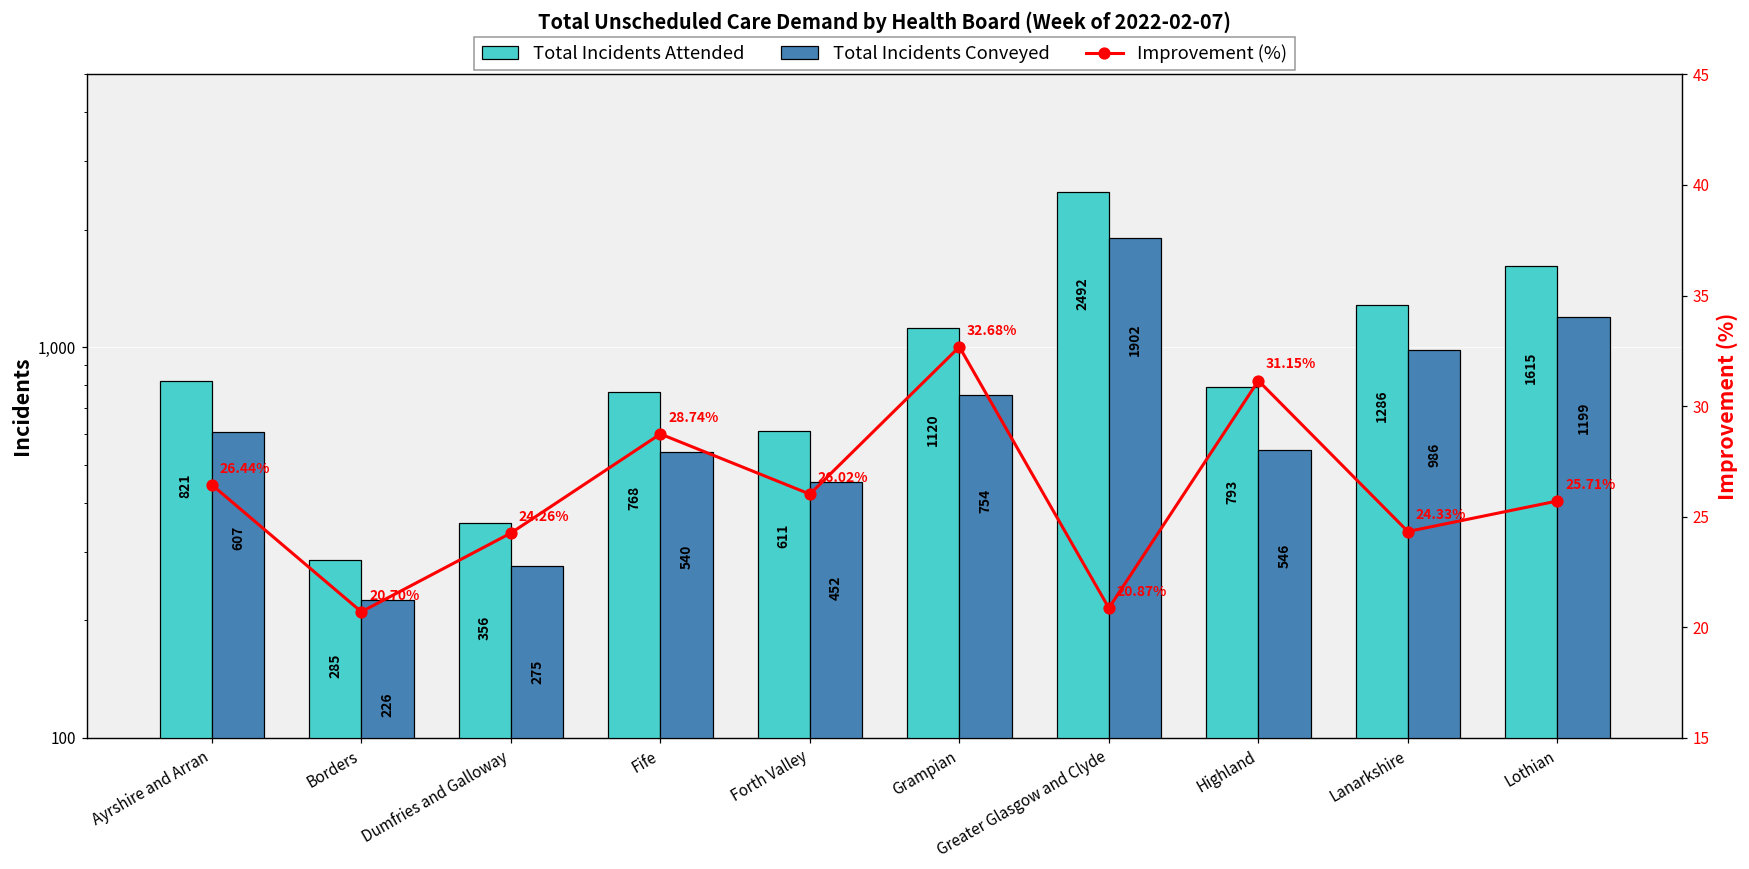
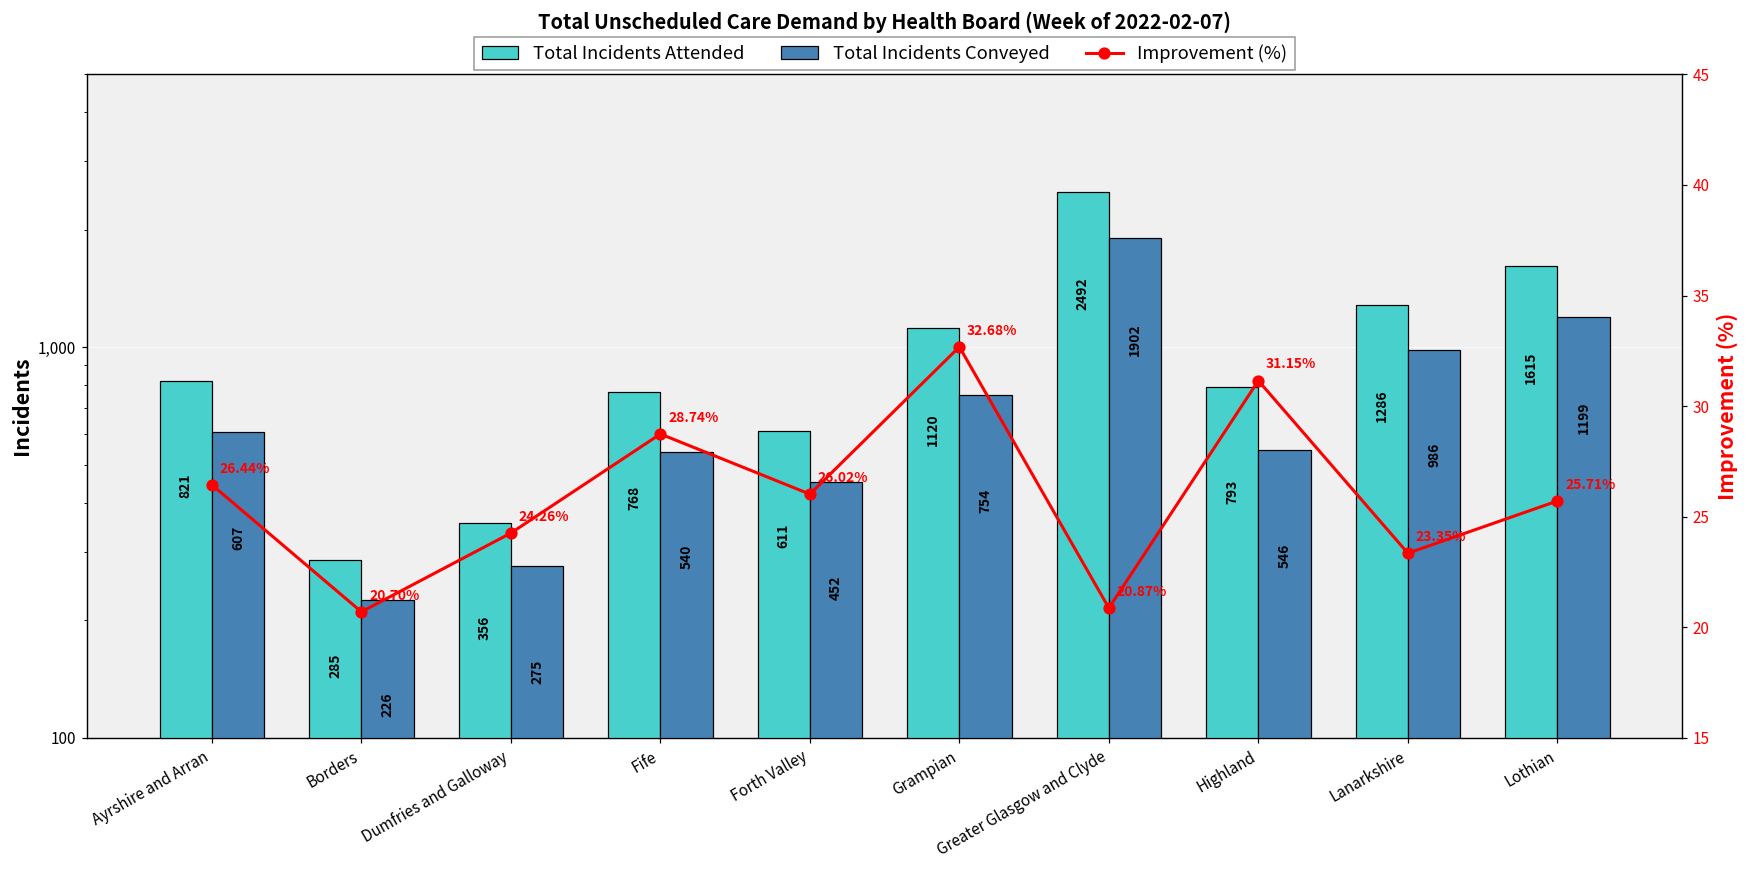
Improvement (%), Lanarkshire: 24.33% -> 23.35%
